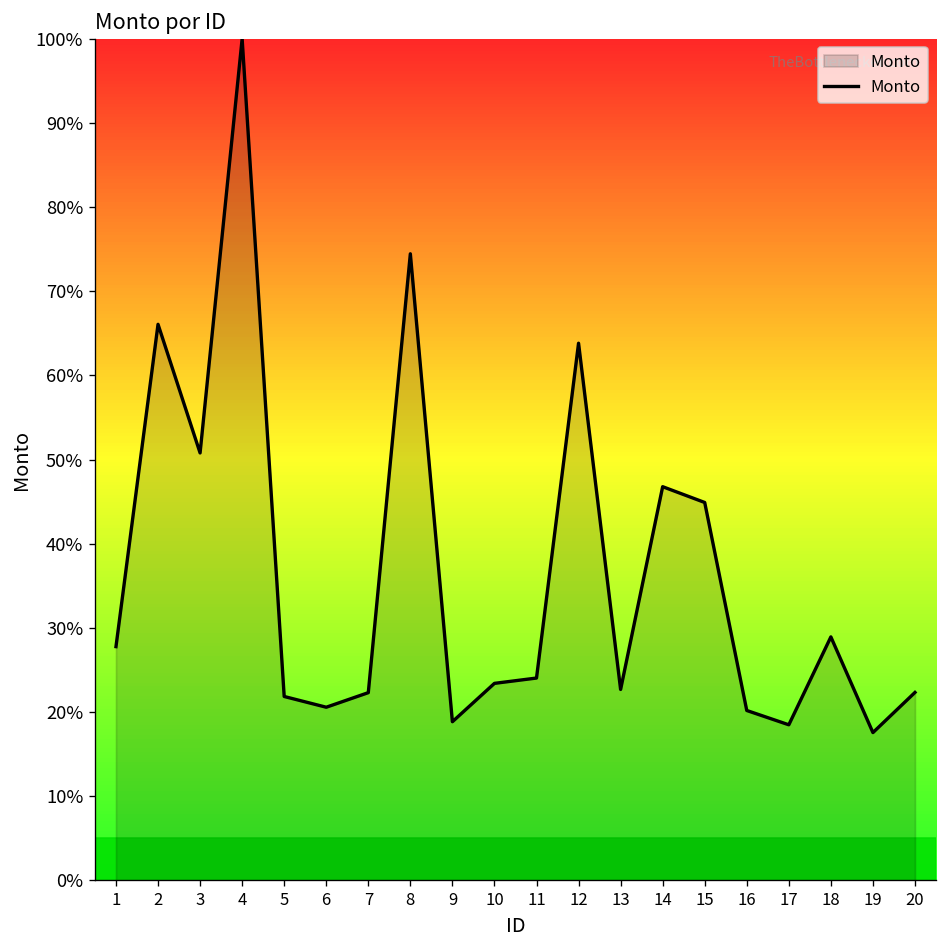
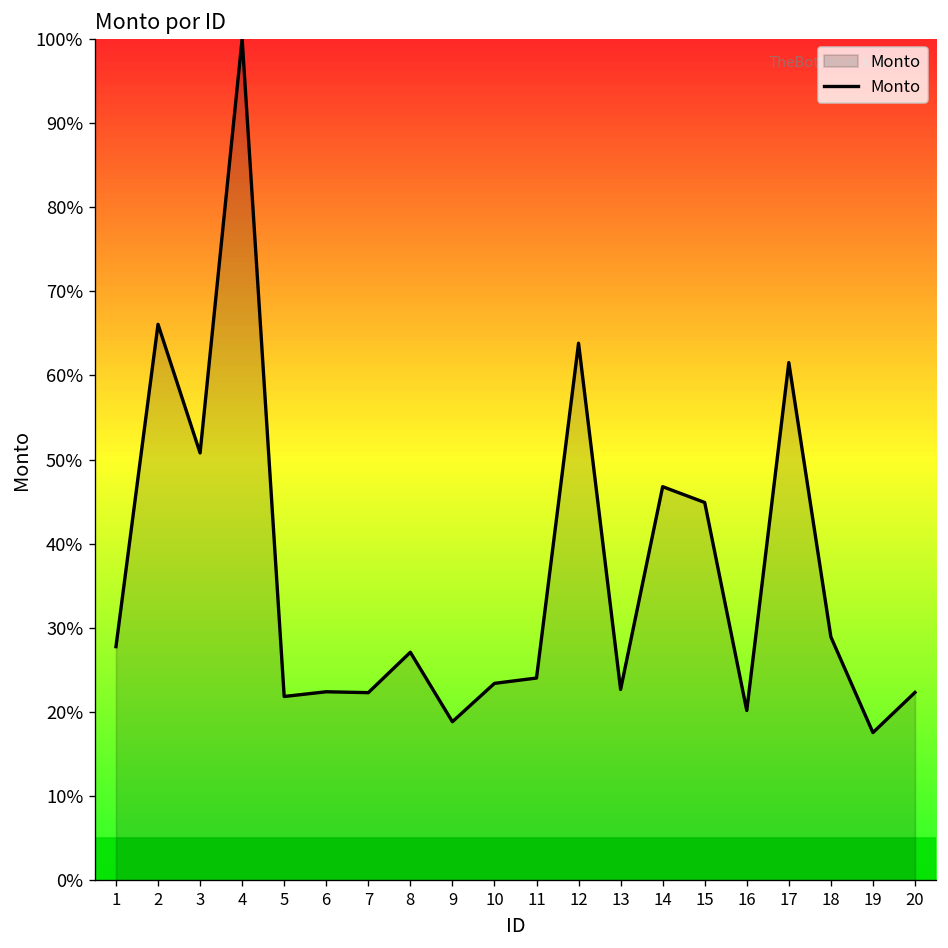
6: 21% -> 22%
8: 74% -> 27%
17: 18% -> 62%
